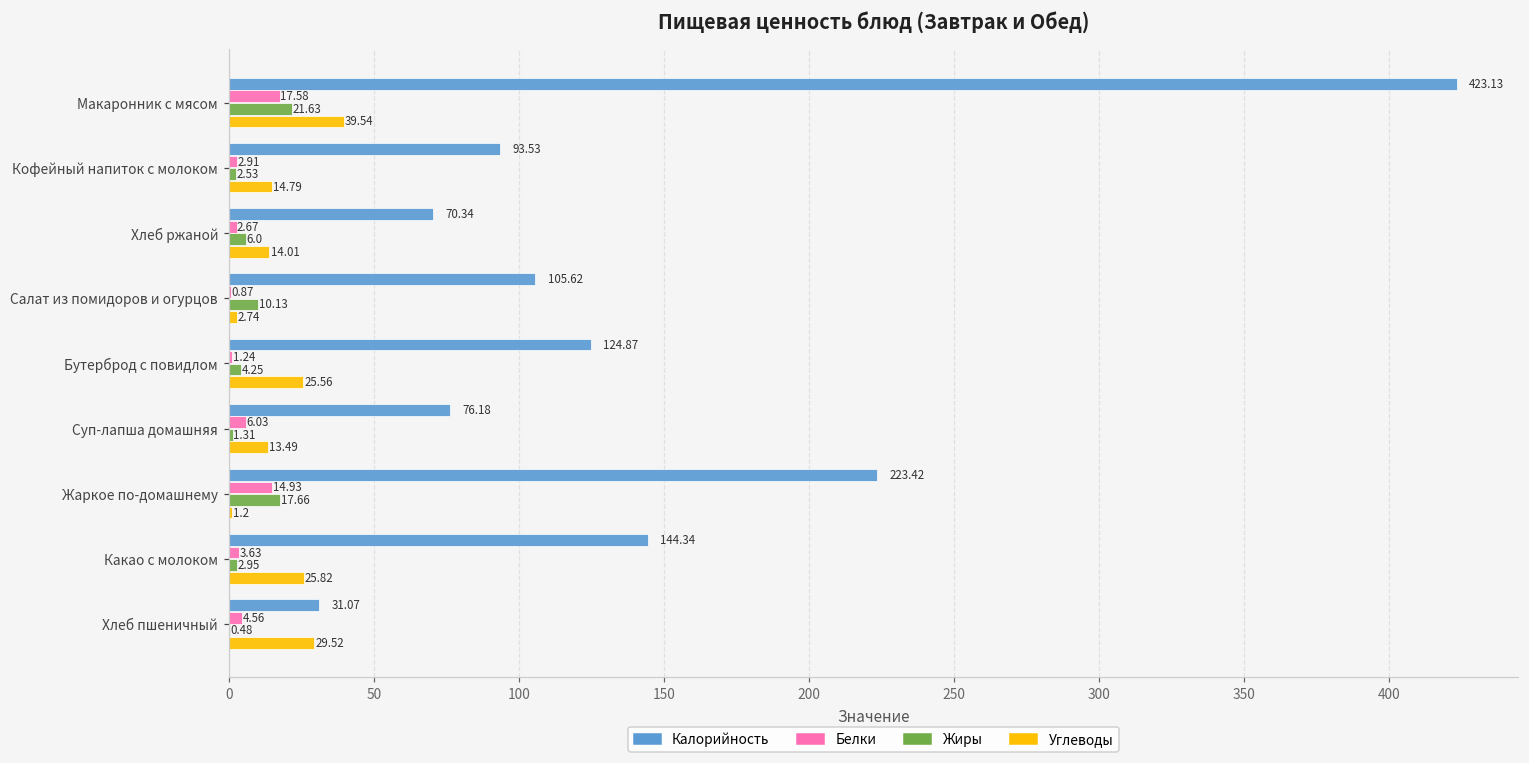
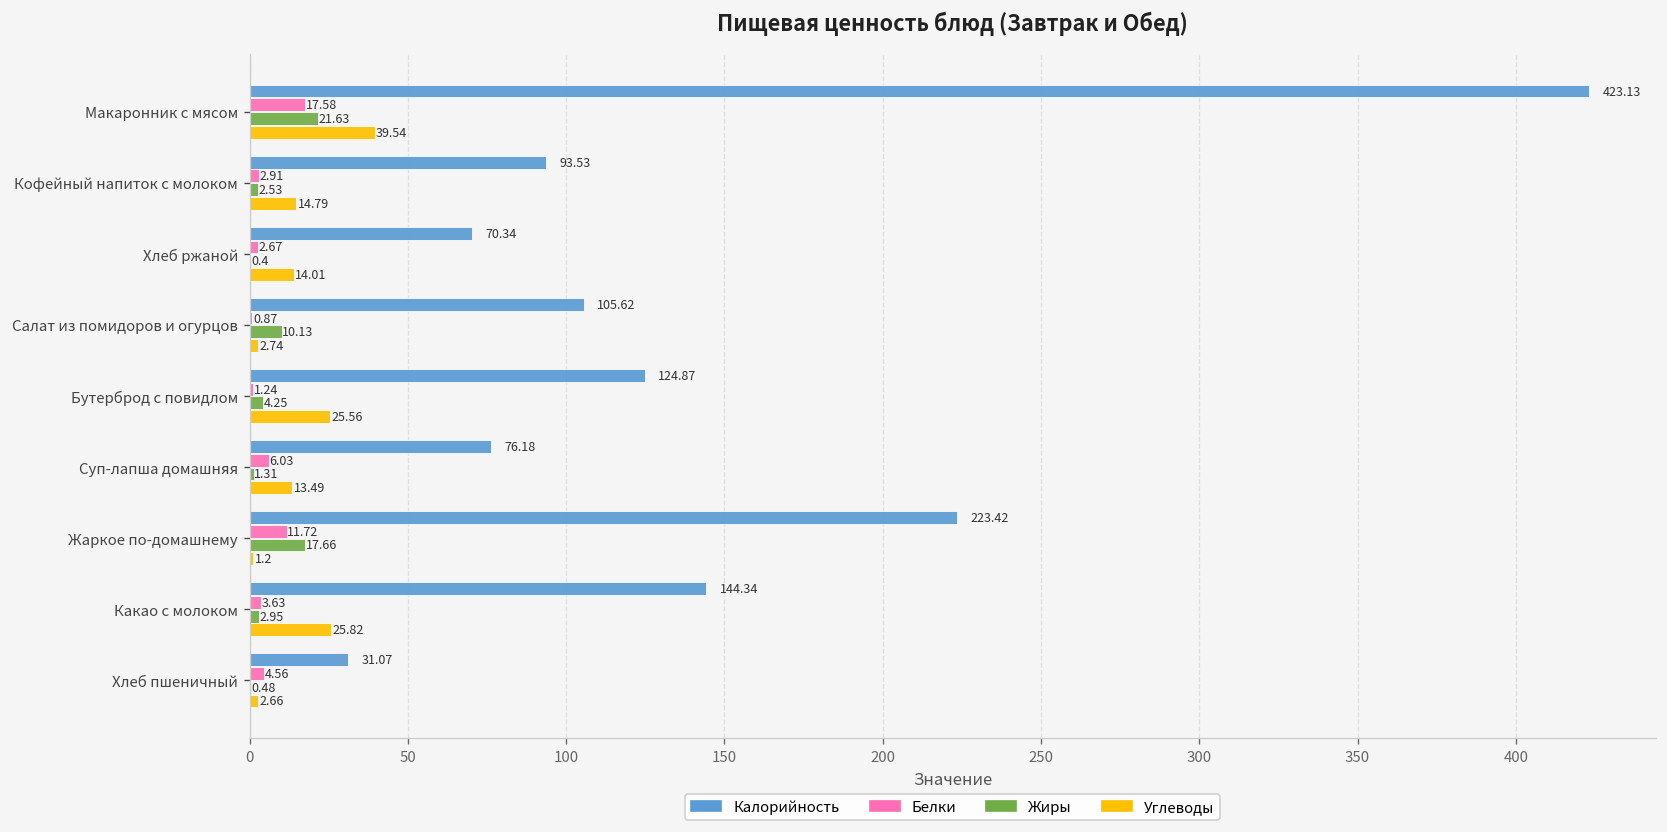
Жиры, Хлеб ржаной: 6.0 -> 0.4
Белки, Жаркое по-домашнему: 14.93 -> 11.72
Углеводы, Хлеб пшеничный: 29.52 -> 2.66
